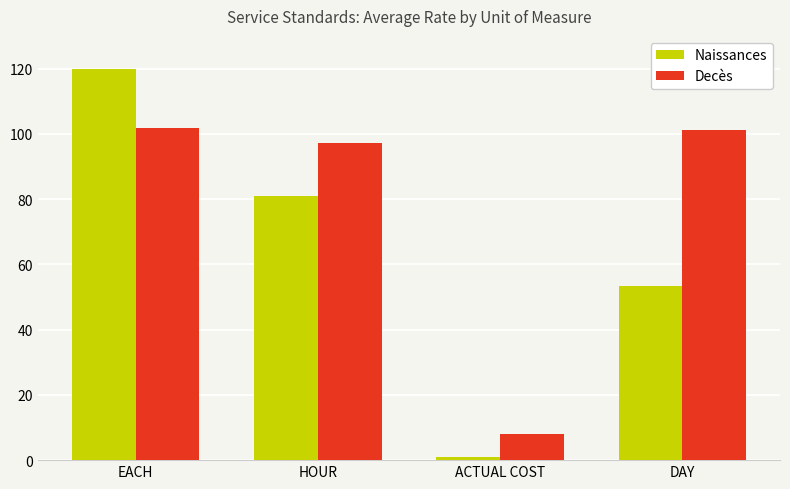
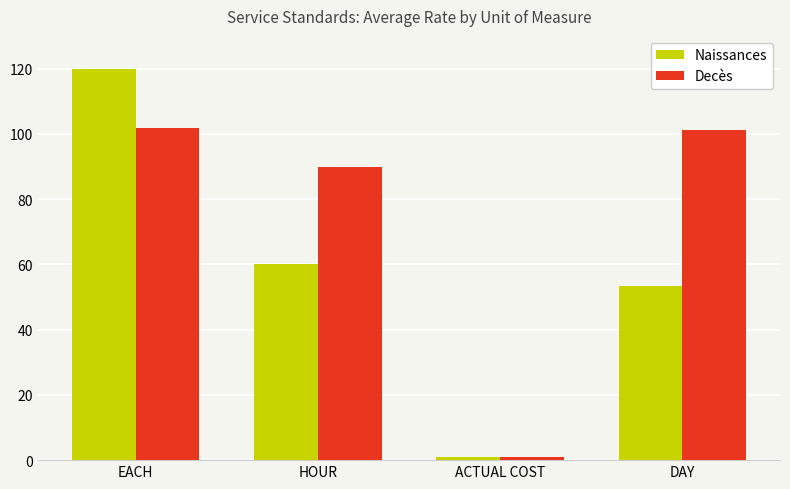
Naissances, HOUR: 81 -> 60
Decès, HOUR: 97 -> 90
Decès, ACTUAL COST: 8 -> 1
